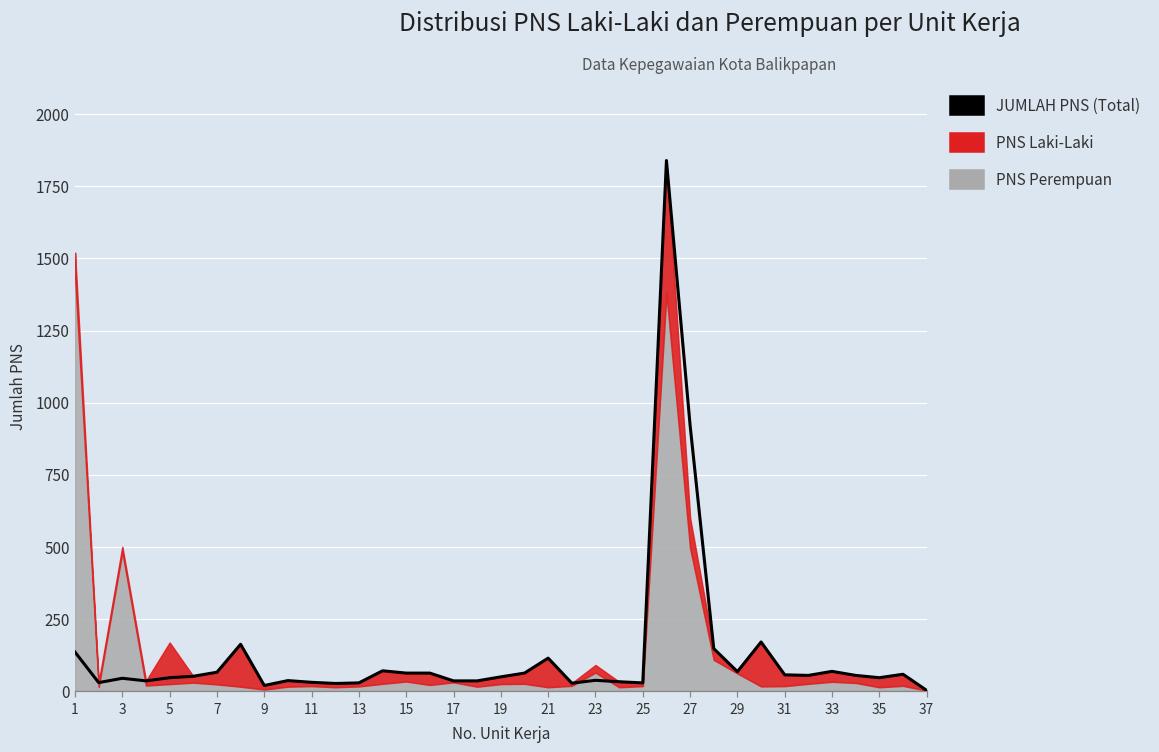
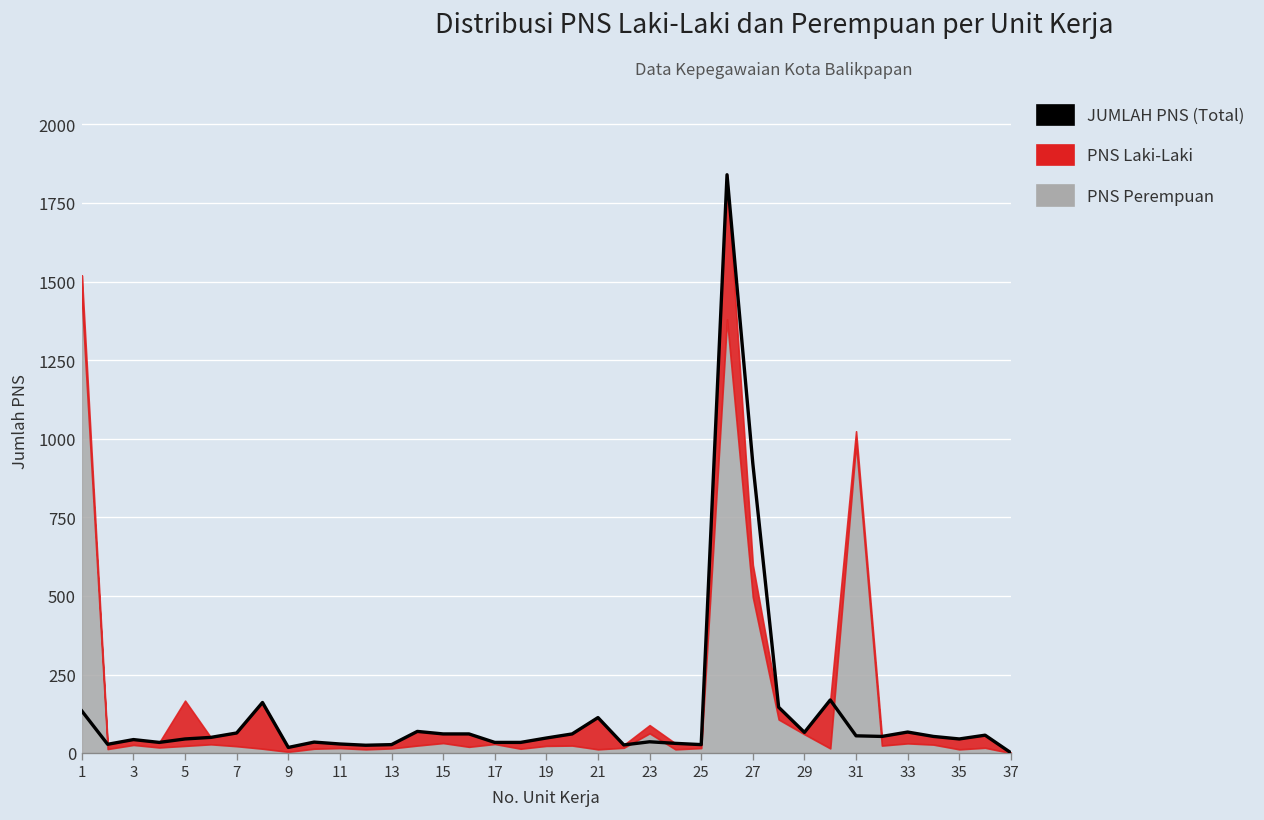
PNS Perempuan, 3: 480 -> 30
PNS Perempuan, 31: 20 -> 990
